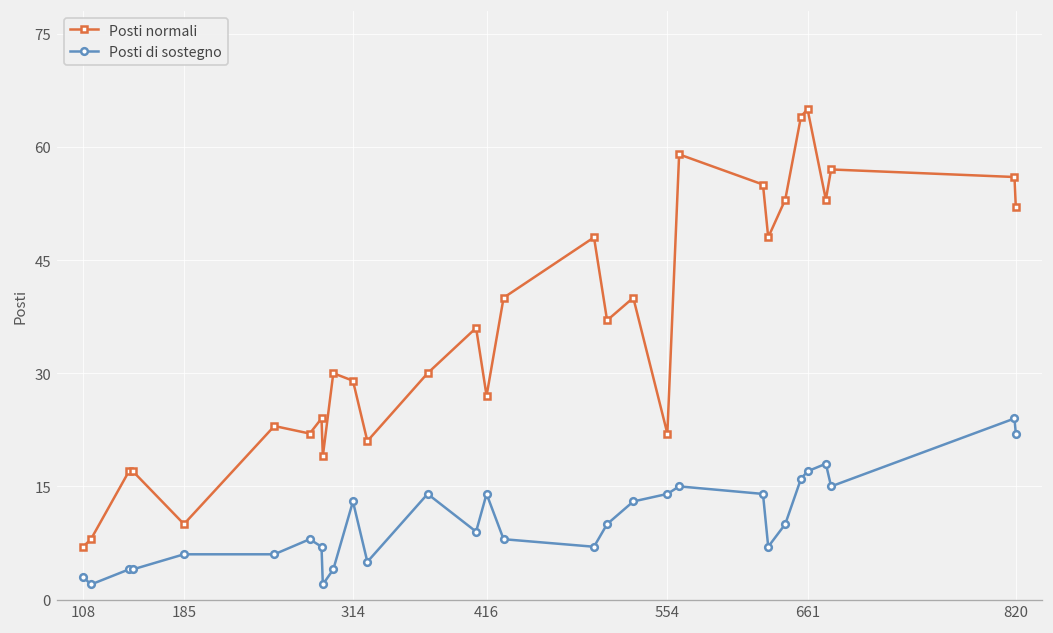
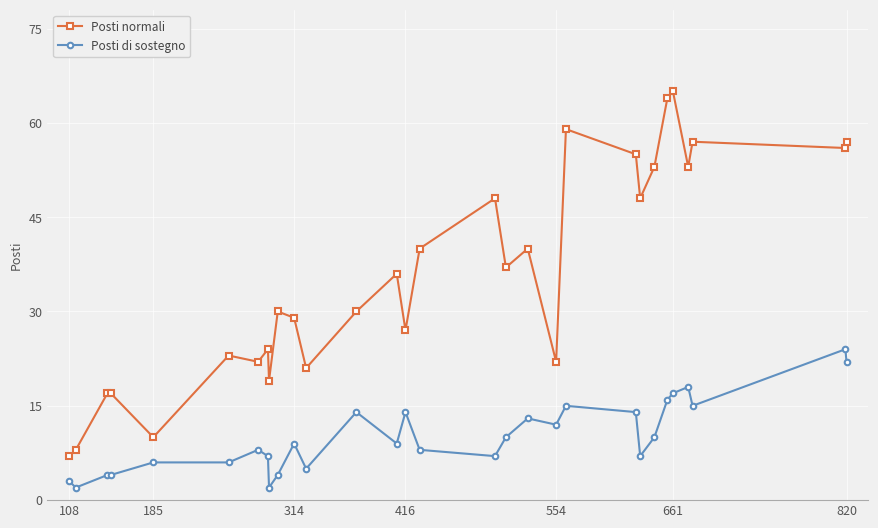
Posti di sostegno, 314: 13 -> 9
Posti di sostegno, 554: 14 -> 12
Posti normali, 820: 52 -> 57
